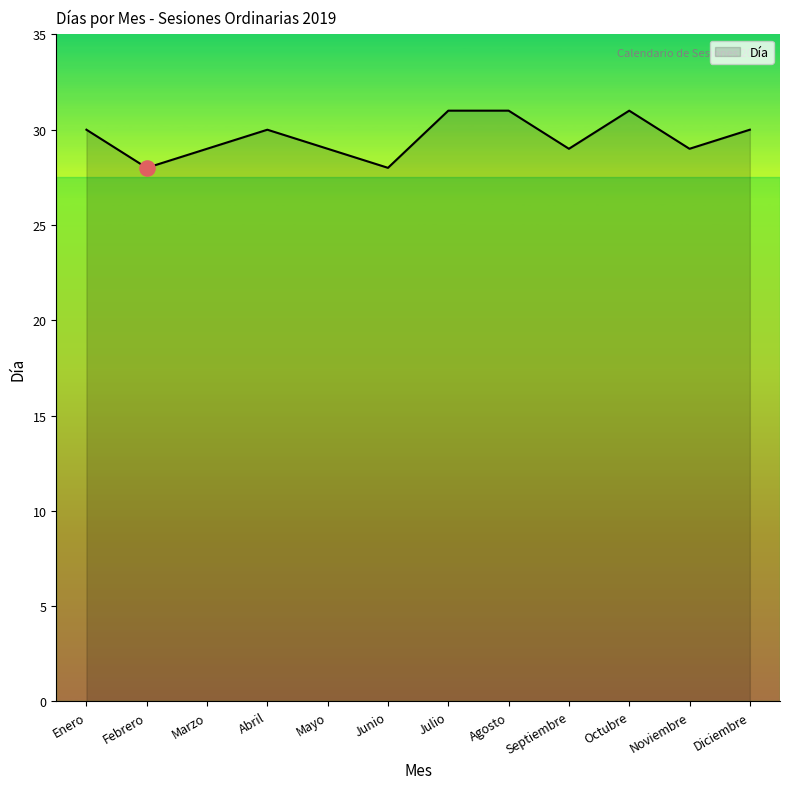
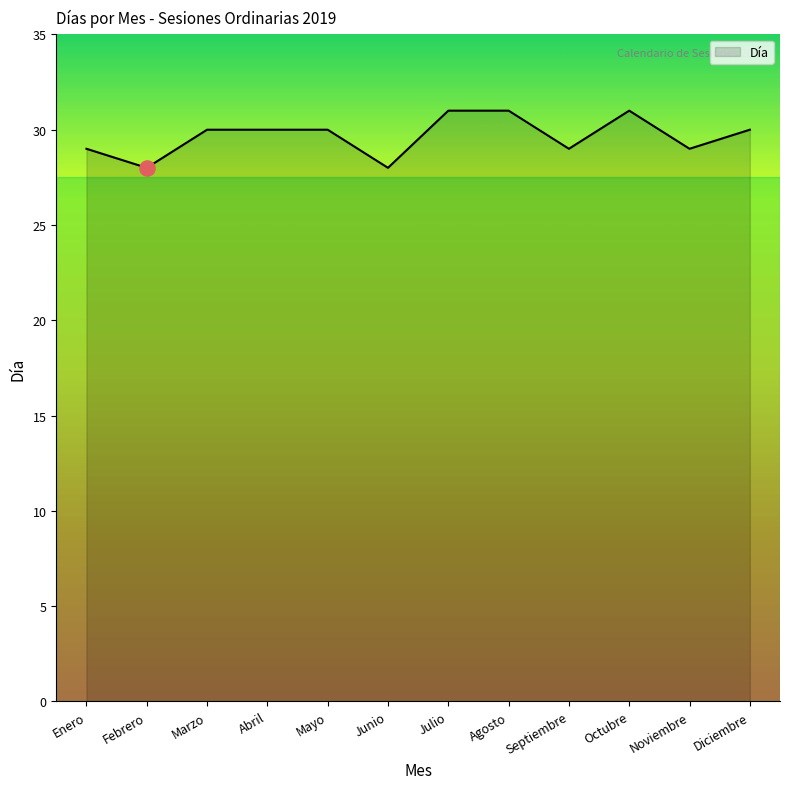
Día, Enero: 30 -> 29
Día, Marzo: 29 -> 30
Día, Mayo: 29 -> 30
